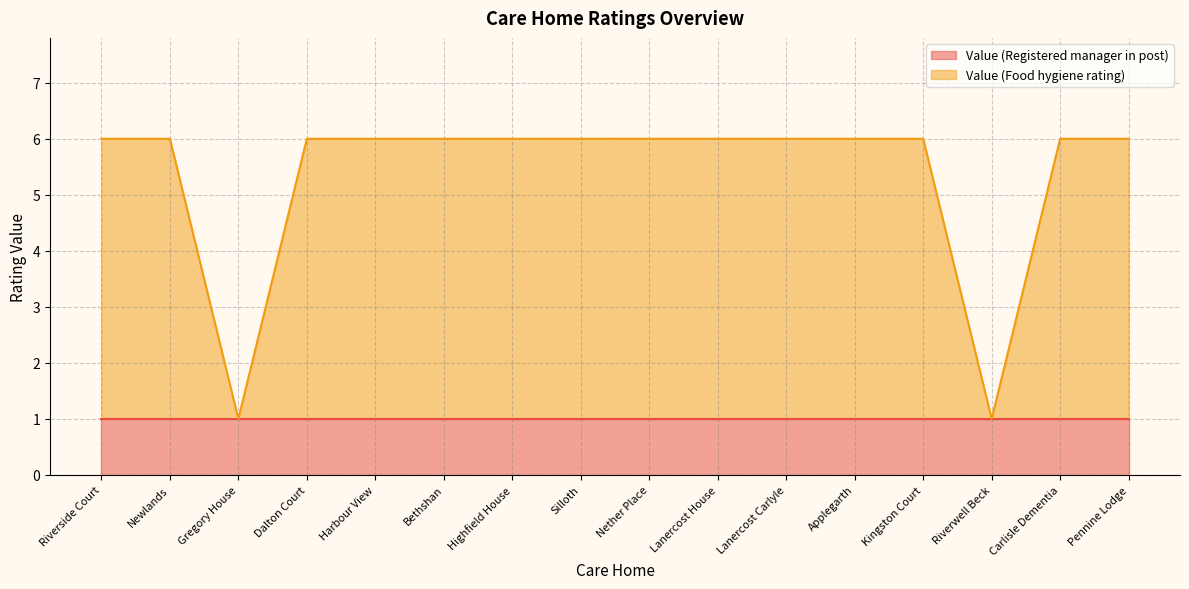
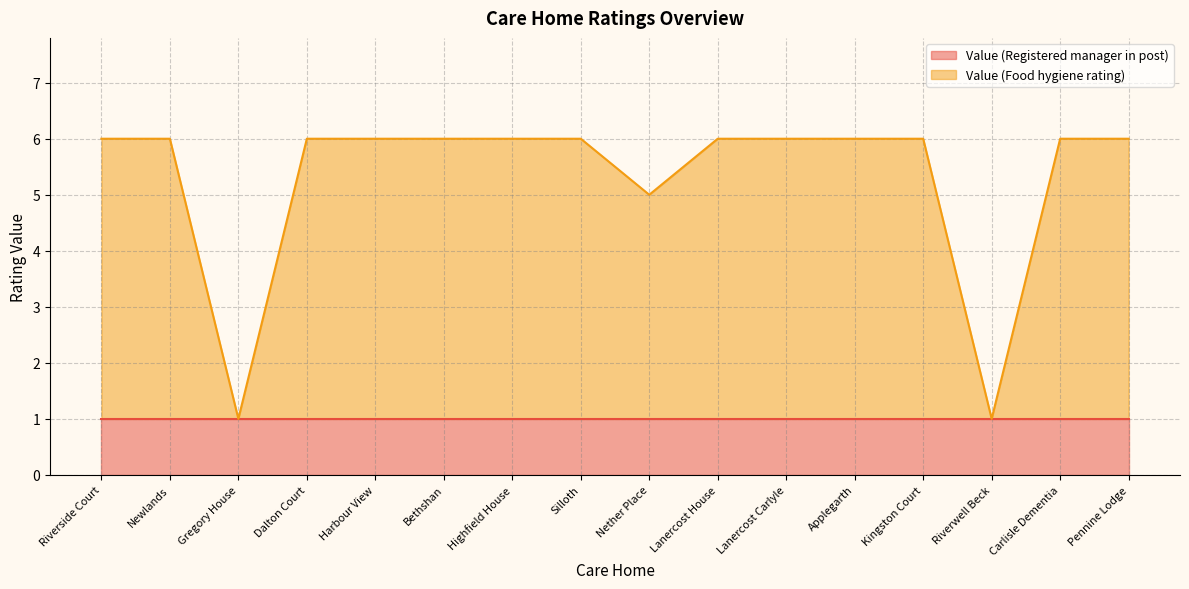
Value (Food hygiene rating), Nether Place: 6.0 -> 5.0
